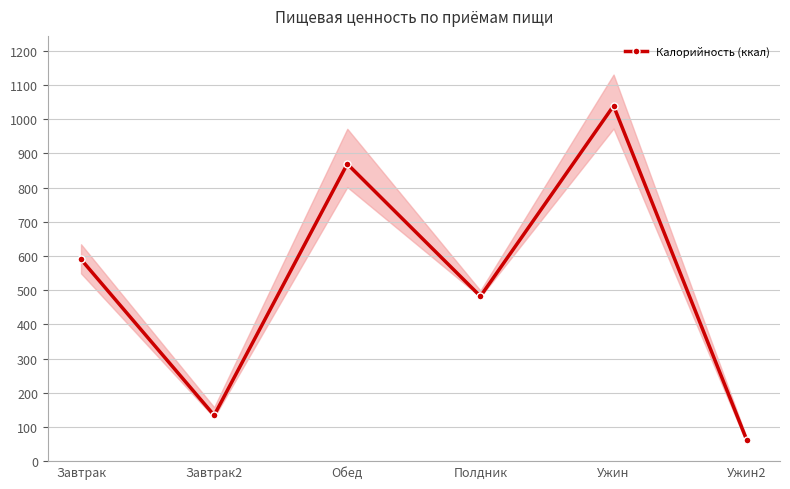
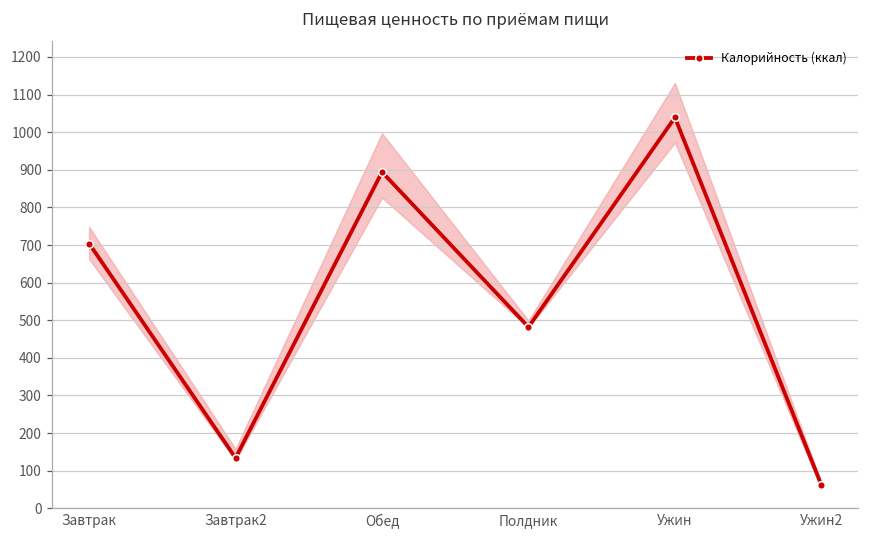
Калорийность (ккал), Завтрак: 590 -> 700
Калорийность (ккал), Обед: 870 -> 890
